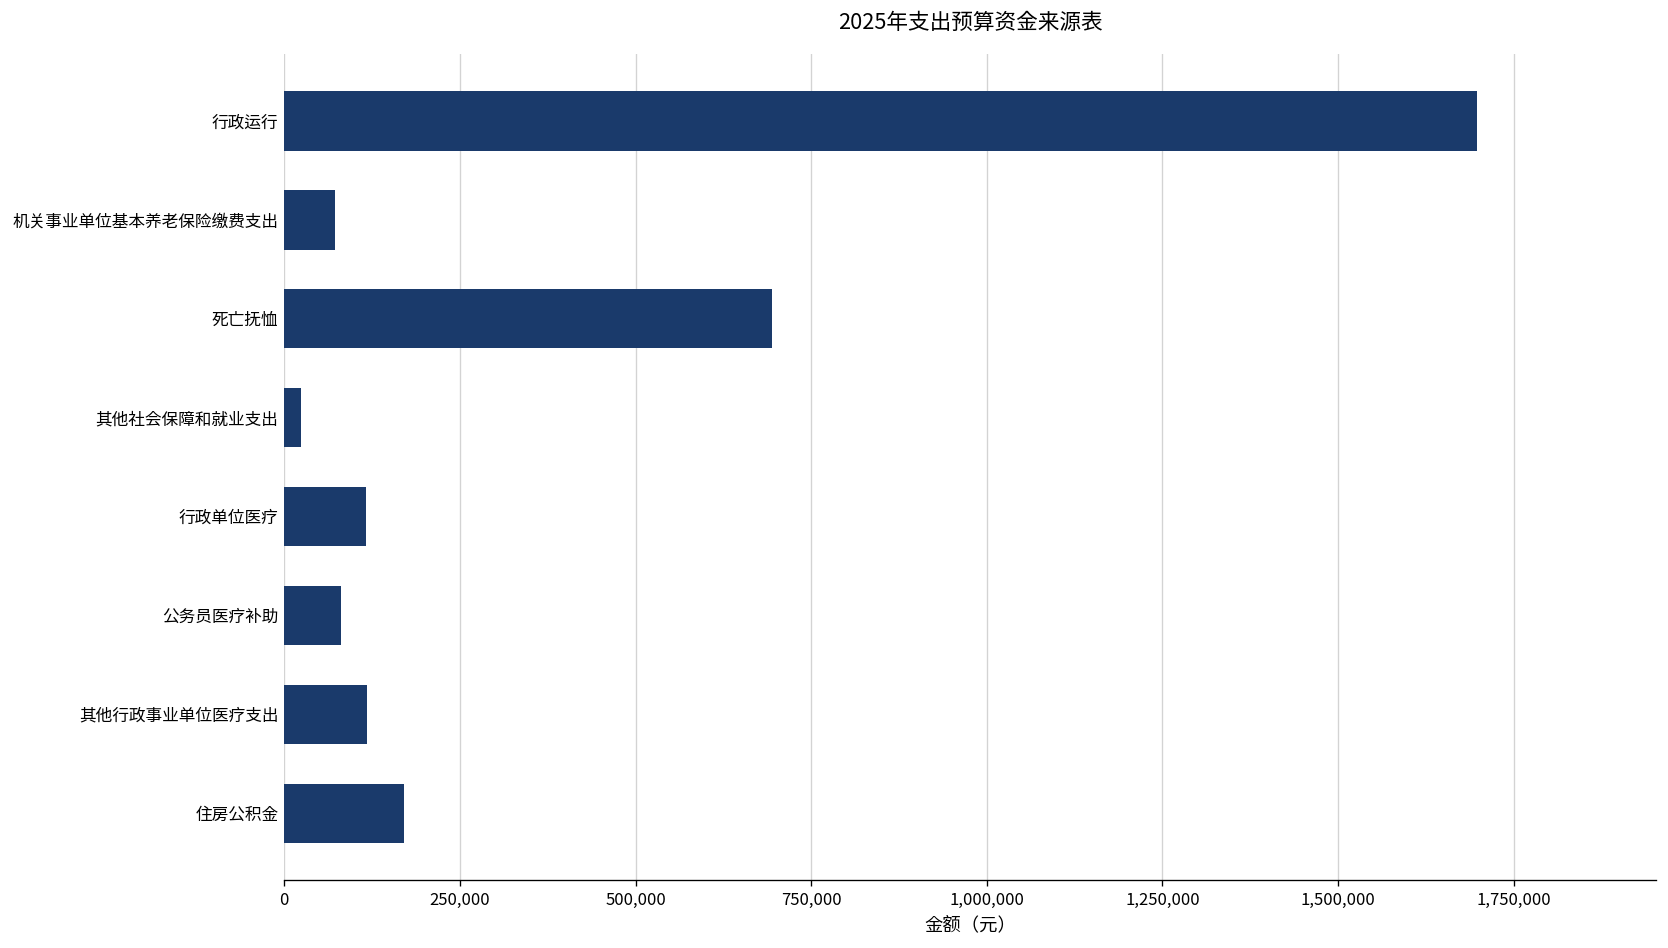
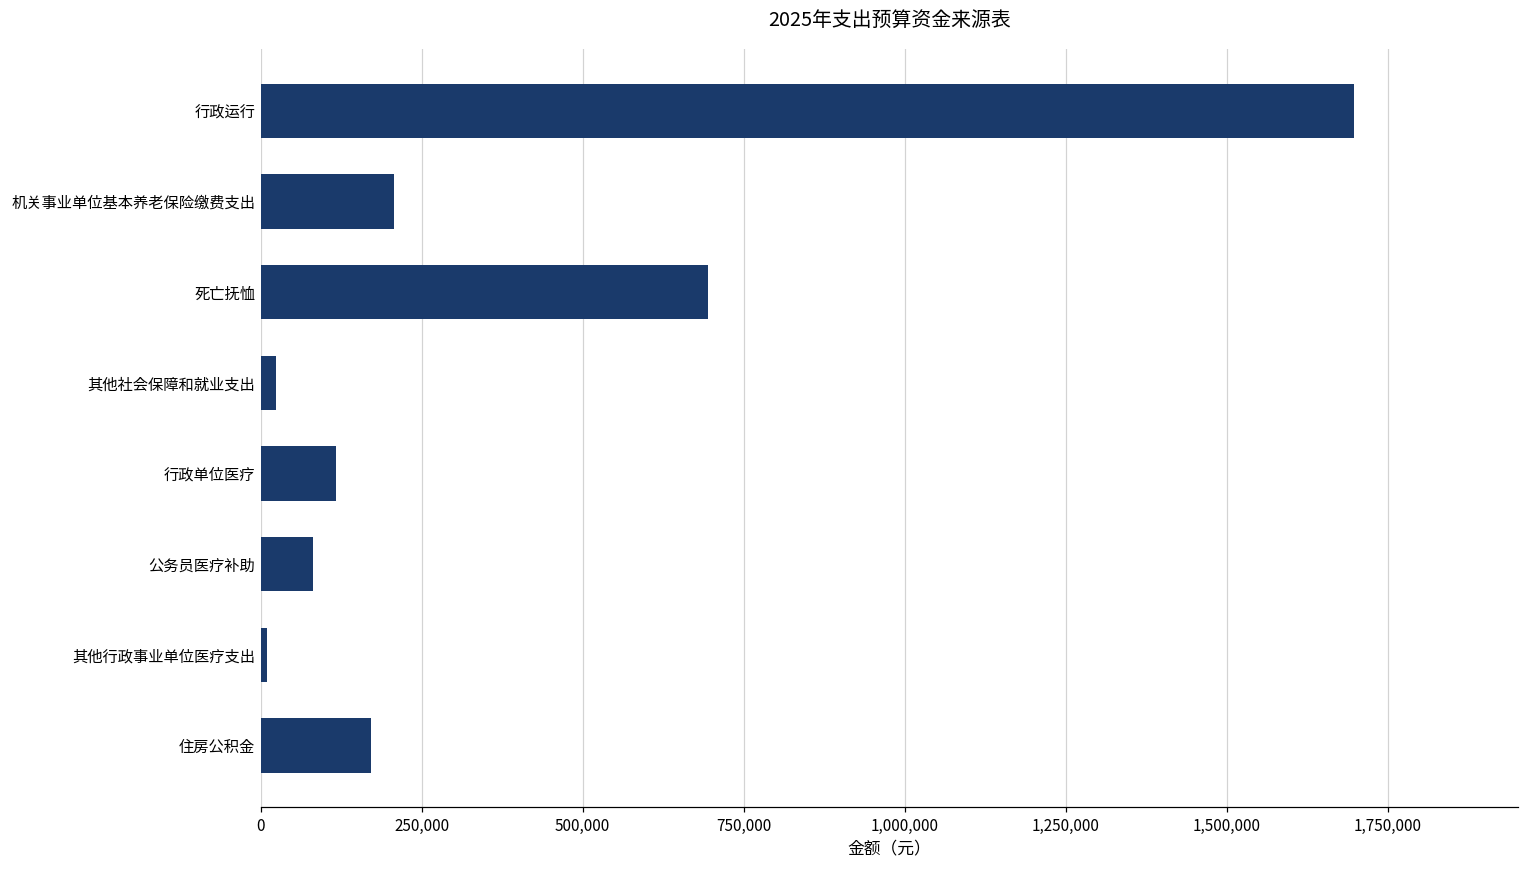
机关事业单位基本养老保险缴费支出: 70,000 -> 210,000
其他行政事业单位医疗支出: 120,000 -> 10,000
